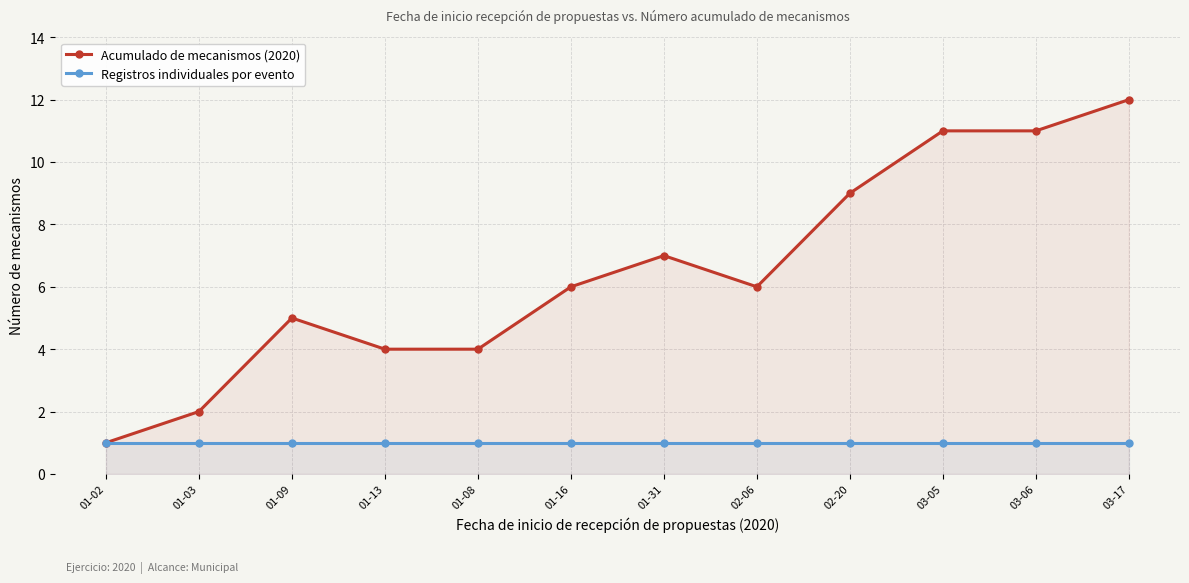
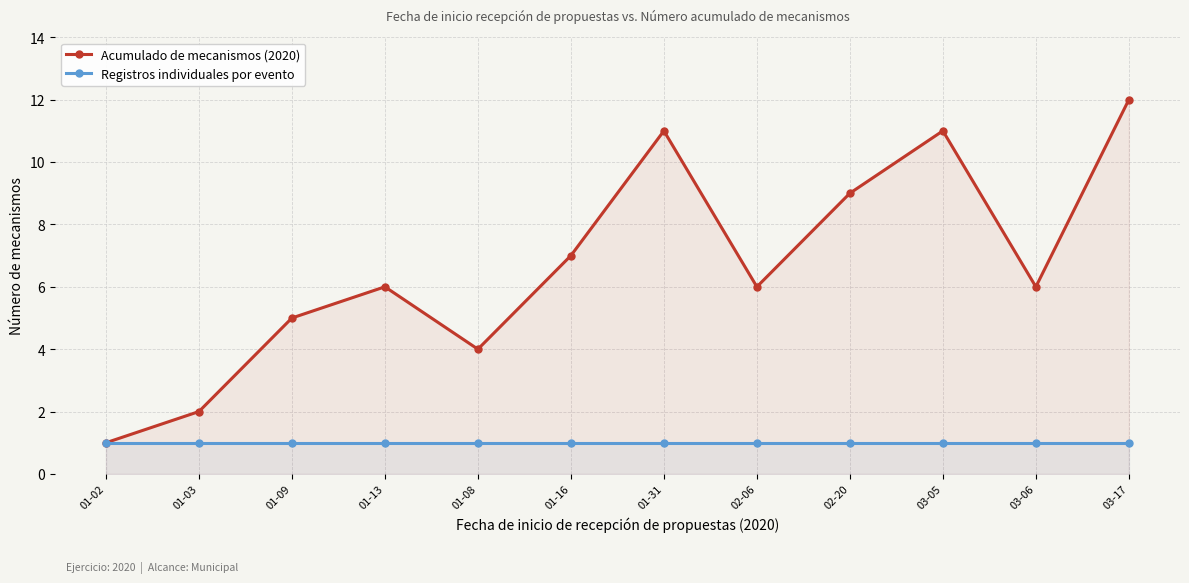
Acumulado de mecanismos (2020), 01-13: 4 -> 6
Acumulado de mecanismos (2020), 01-16: 6 -> 7
Acumulado de mecanismos (2020), 01-31: 7 -> 11
Acumulado de mecanismos (2020), 03-06: 11 -> 6
